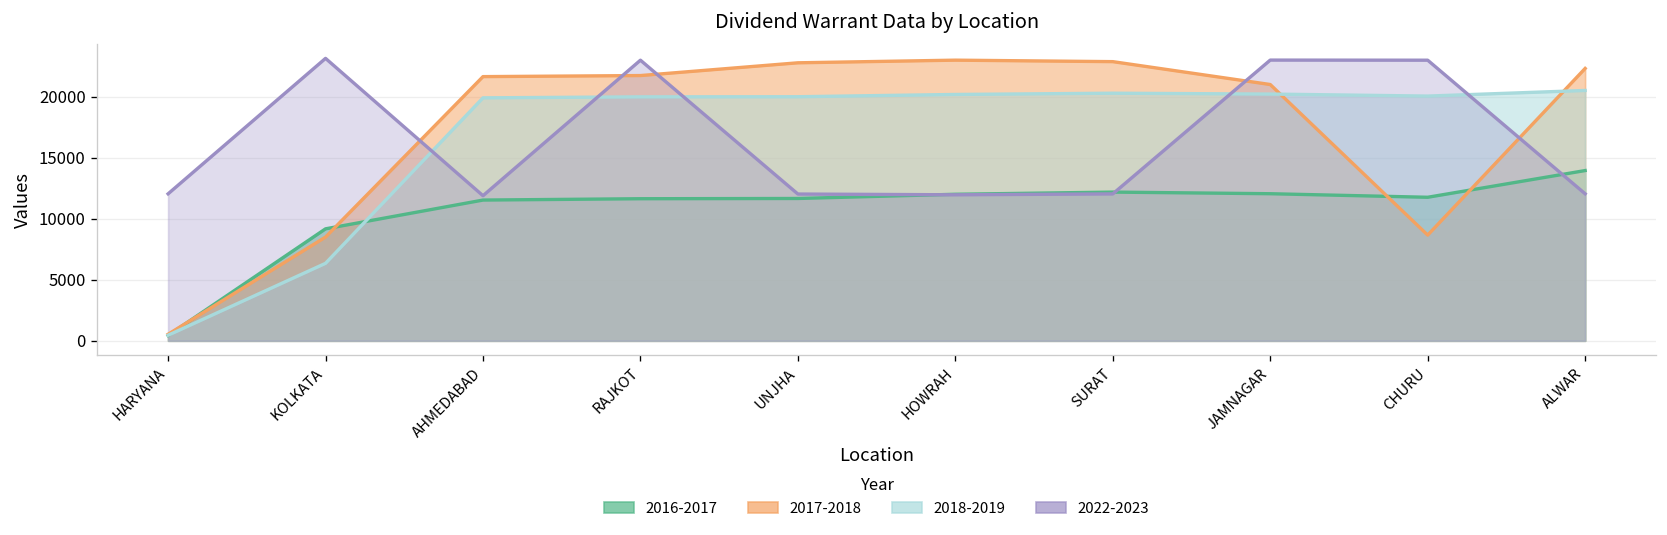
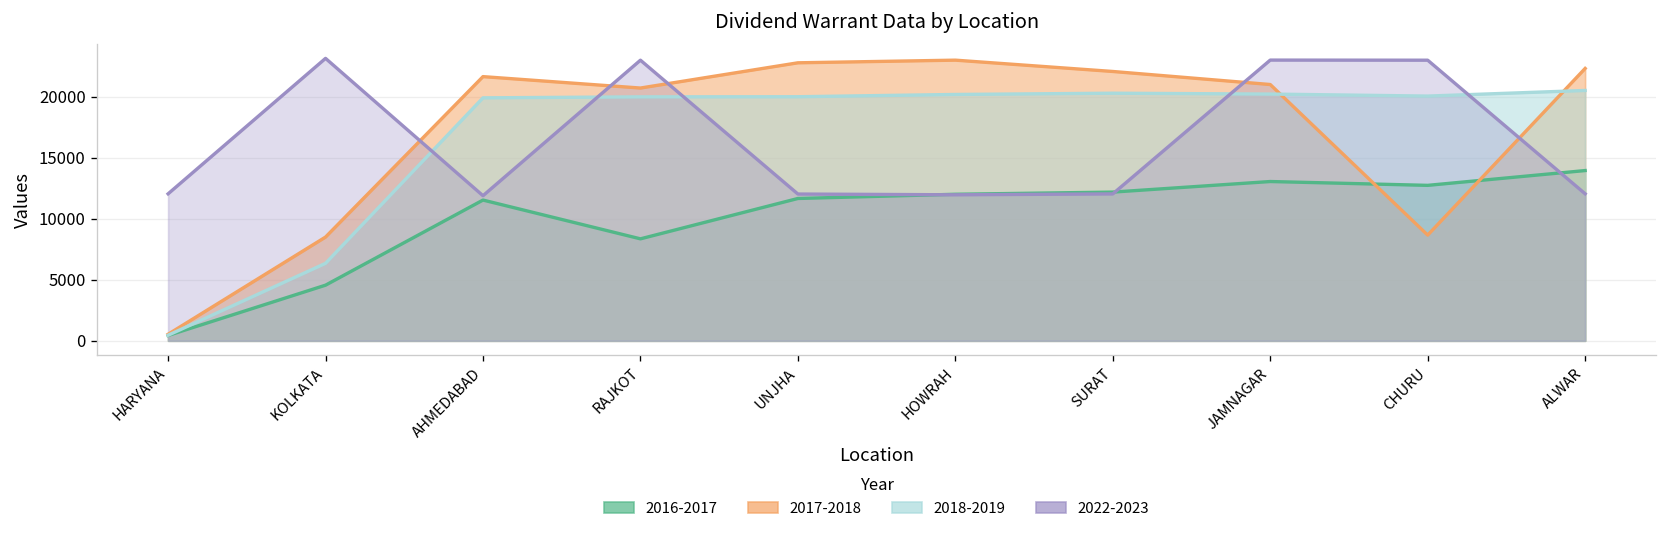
2016-2017, KOLKATA: 9200 -> 4600
2016-2017, RAJKOT: 11600 -> 8400
2017-2018, RAJKOT: 21700 -> 20700
2017-2018, SURAT: 22900 -> 22100
2016-2017, JAMNAGAR: 12100 -> 13100
2016-2017, CHURU: 11800 -> 12700
